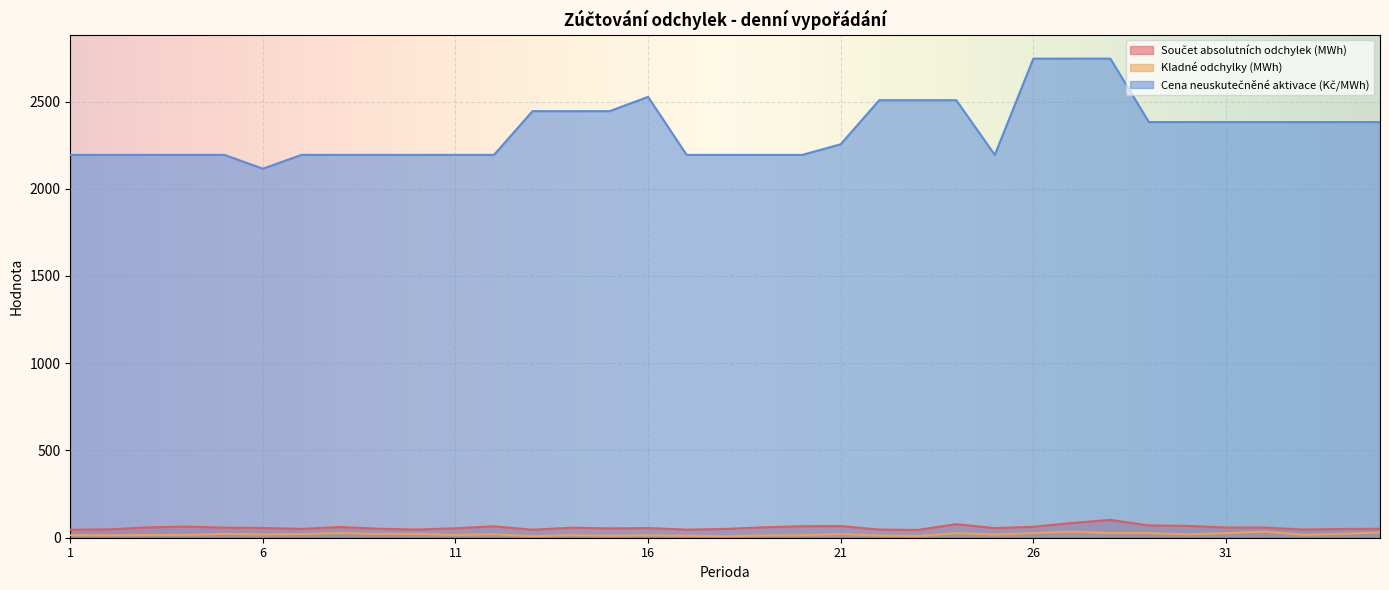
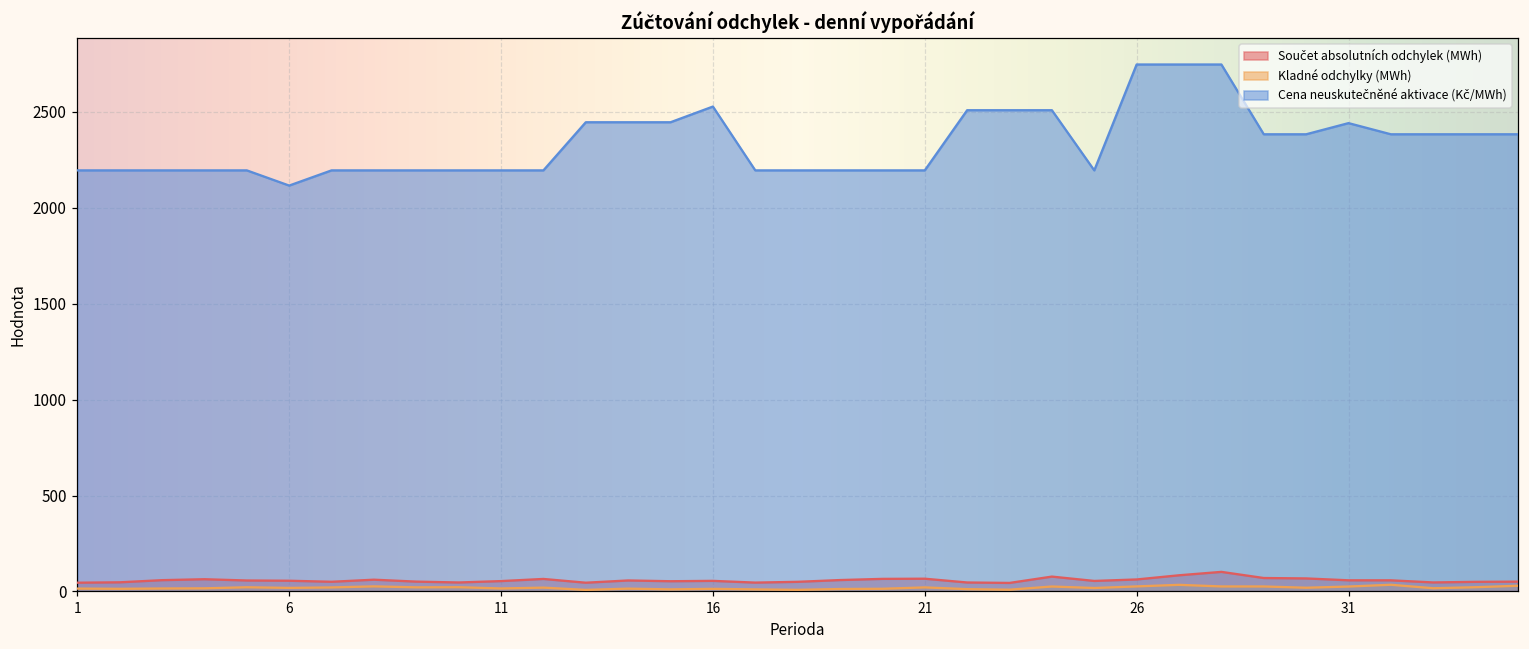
Cena neuskutečněné aktivace (Kč/MWh), 21: 2250 -> 2190
Cena neuskutečněné aktivace (Kč/MWh), 31: 2380 -> 2440
